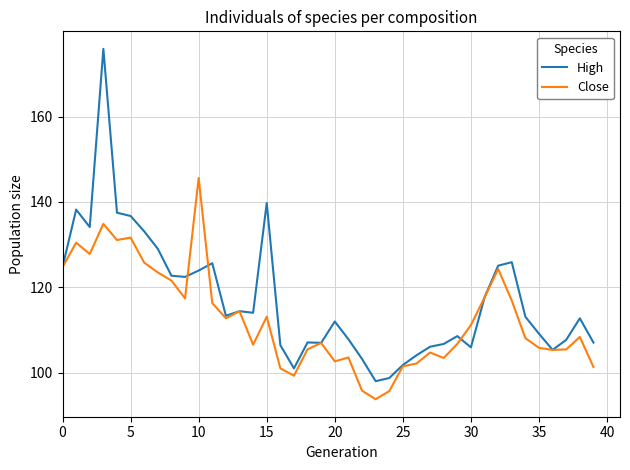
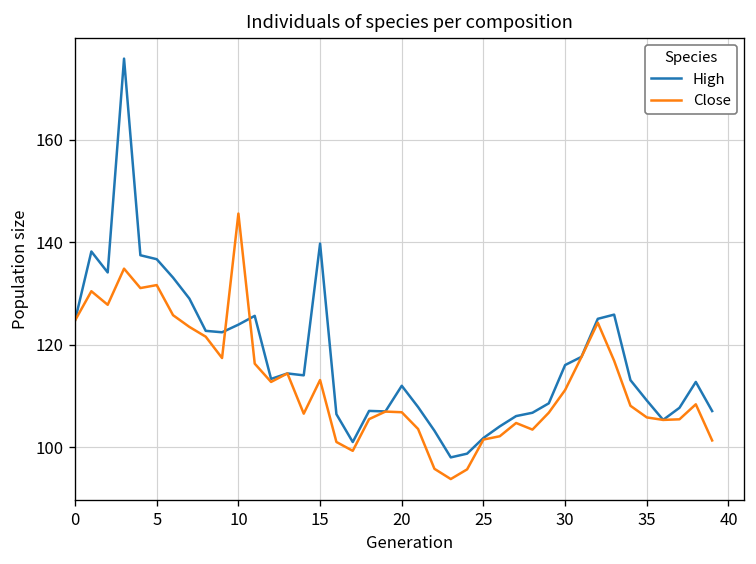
Close, 20: 103 -> 107
High, 30: 106 -> 116
